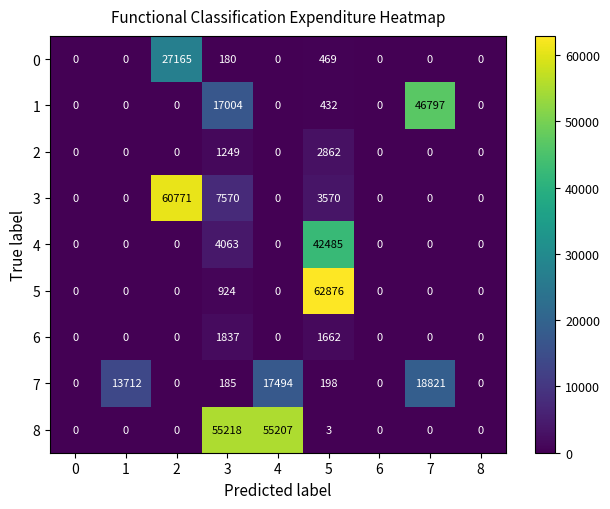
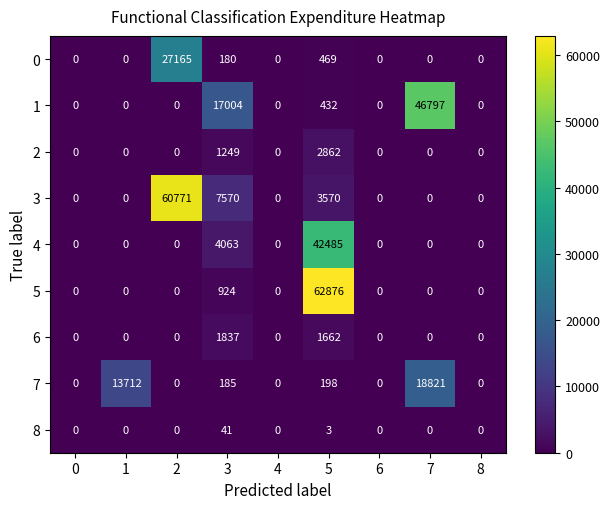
7, 4: 17494 -> 0
8, 3: 55218 -> 41
8, 4: 55207 -> 0
